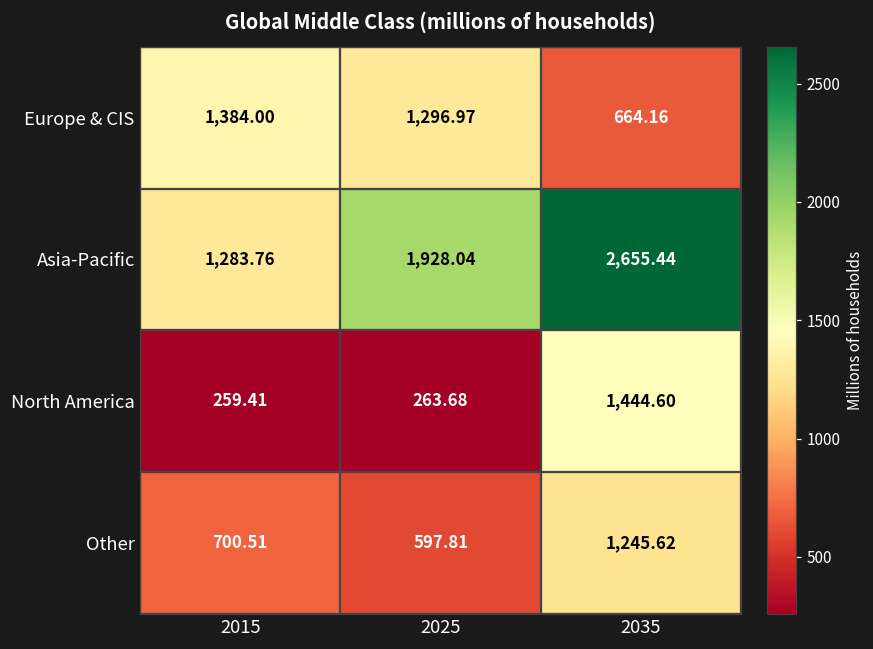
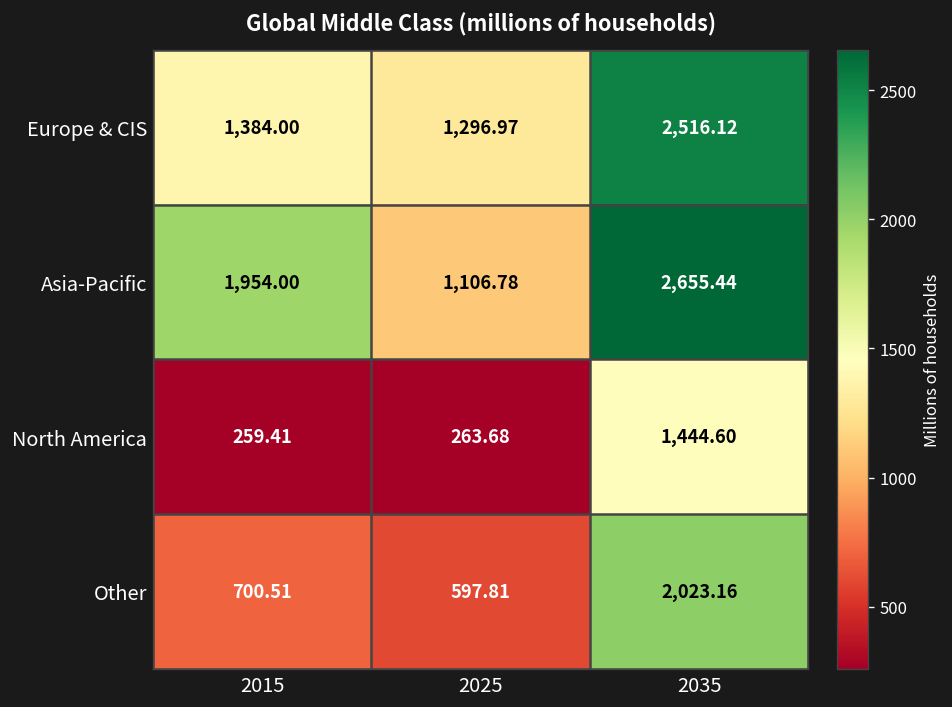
Europe & CIS, 2035: 664.16 -> 2,516.12
Asia-Pacific, 2015: 1,283.76 -> 1,954.00
Asia-Pacific, 2025: 1,928.04 -> 1,106.78
Other, 2035: 1,245.62 -> 2,023.16
